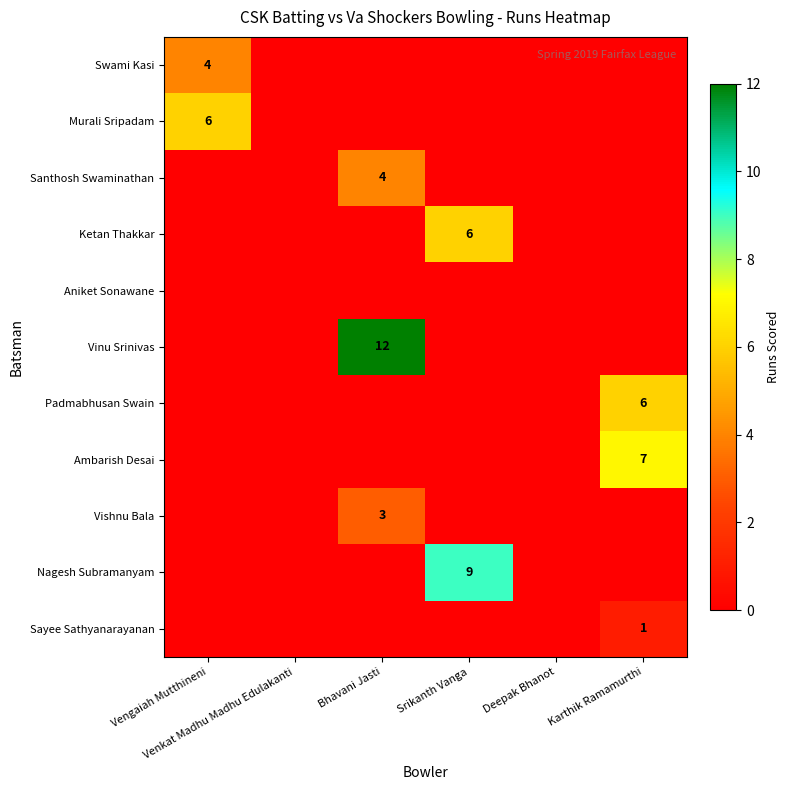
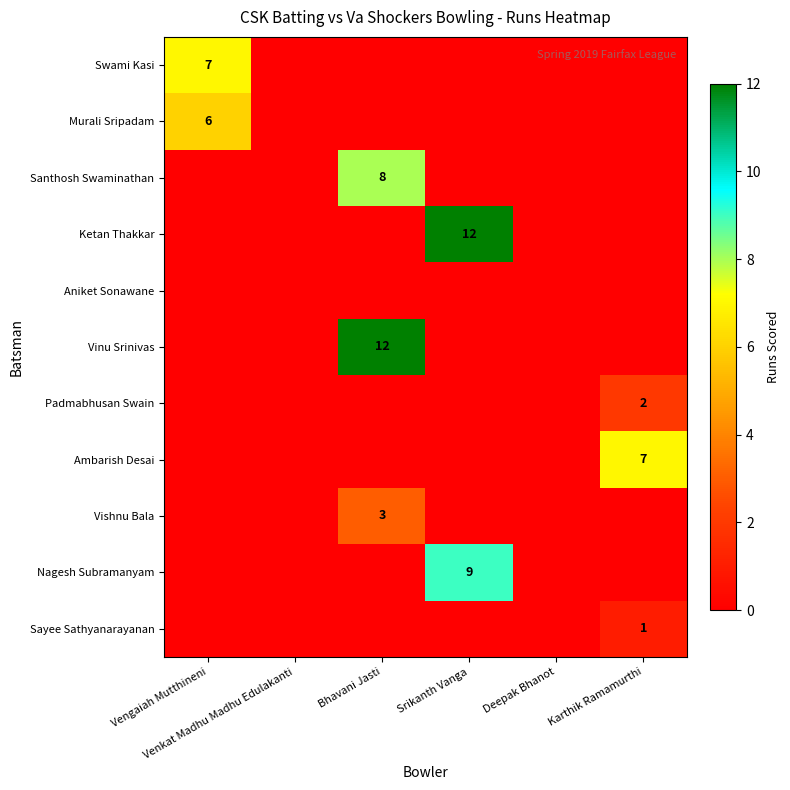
Swami Kasi, Vengaiah Mutthineni: 4 -> 7
Santhosh Swaminathan, Bhavani Jasti: 4 -> 8
Ketan Thakkar, Srikanth Vanga: 6 -> 12
Padmabhusan Swain, Karthik Ramamurthi: 6 -> 2
